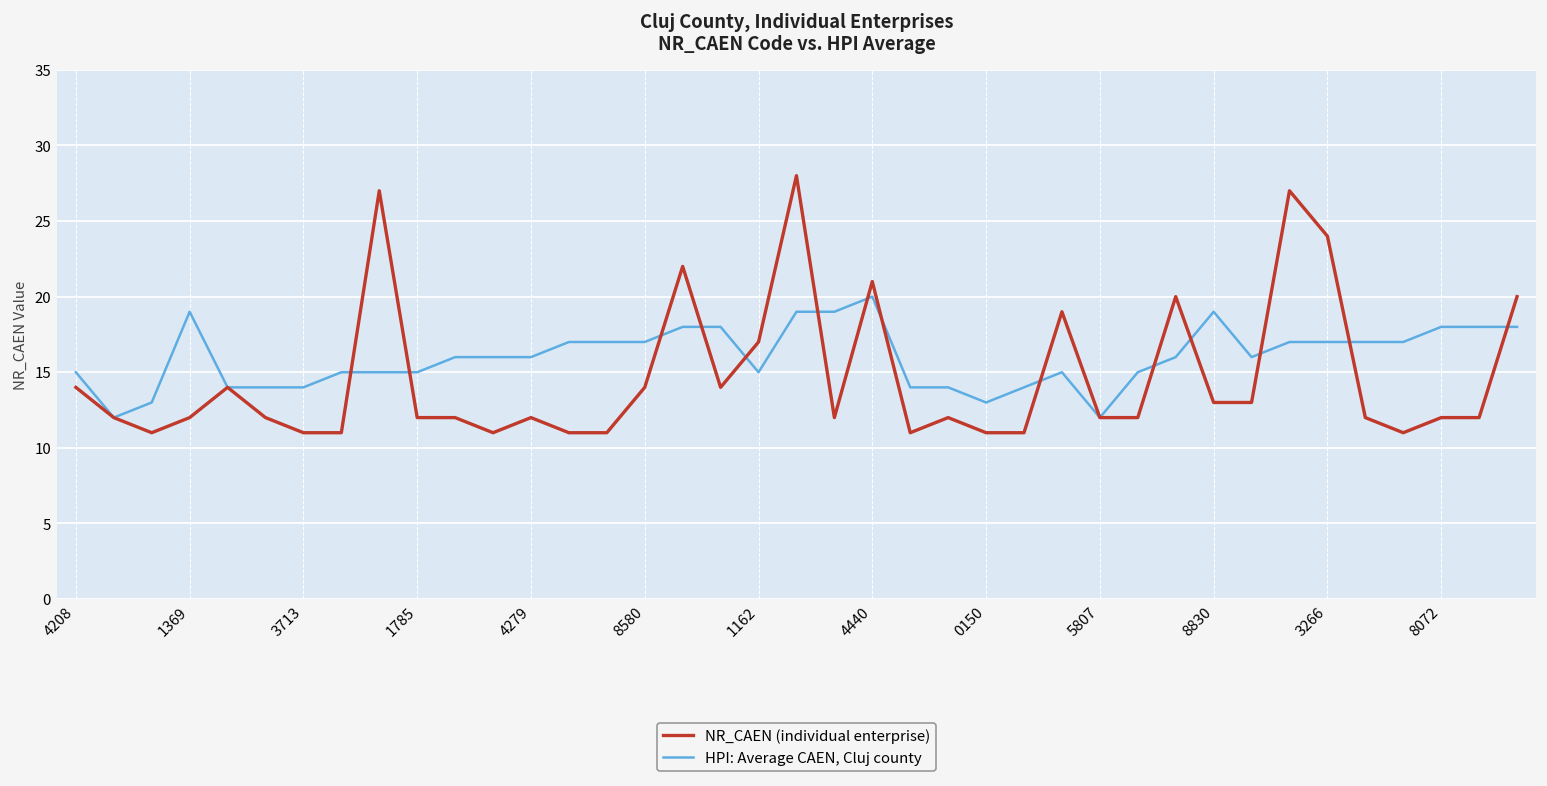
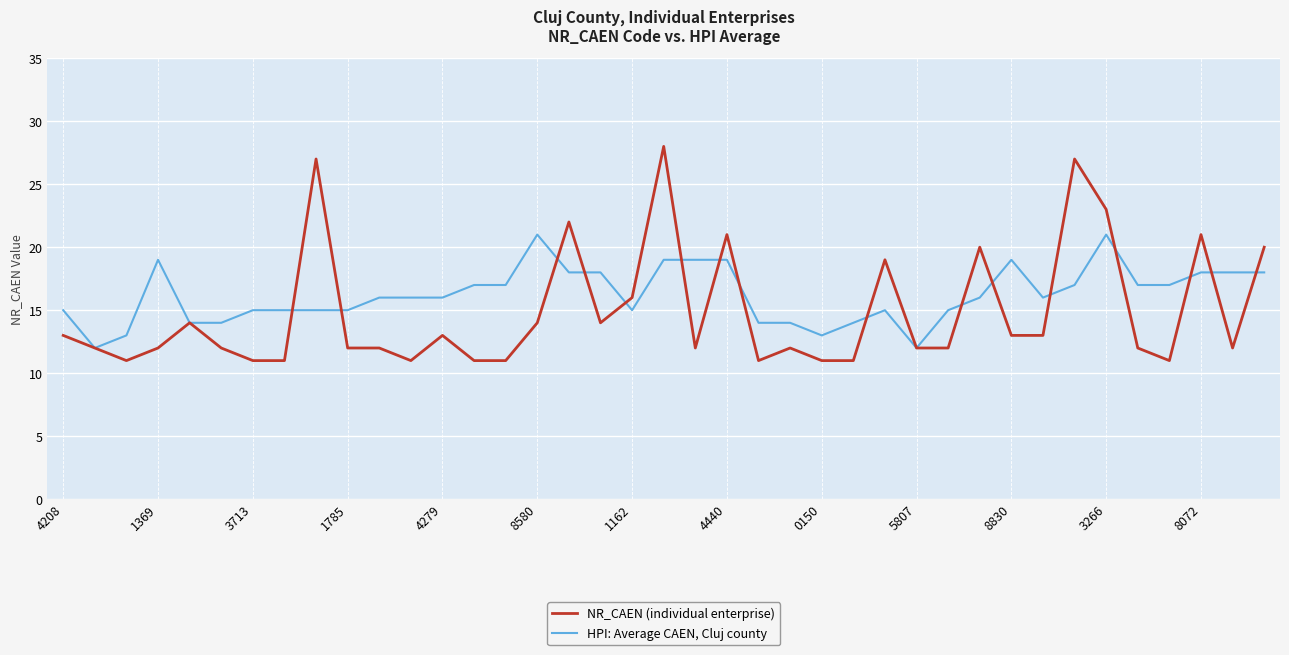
NR_CAEN (individual enterprise), 4208: 14 -> 13
HPI: Average CAEN, Cluj county, 3713: 14 -> 15
NR_CAEN (individual enterprise), 4279: 12 -> 13
HPI: Average CAEN, Cluj county, 8580: 17 -> 21
NR_CAEN (individual enterprise), 1162: 17 -> 16
HPI: Average CAEN, Cluj county, 4440: 20 -> 19
NR_CAEN (individual enterprise), 3266: 24 -> 23
HPI: Average CAEN, Cluj county, 3266: 17 -> 21
NR_CAEN (individual enterprise), 8072: 12 -> 21
